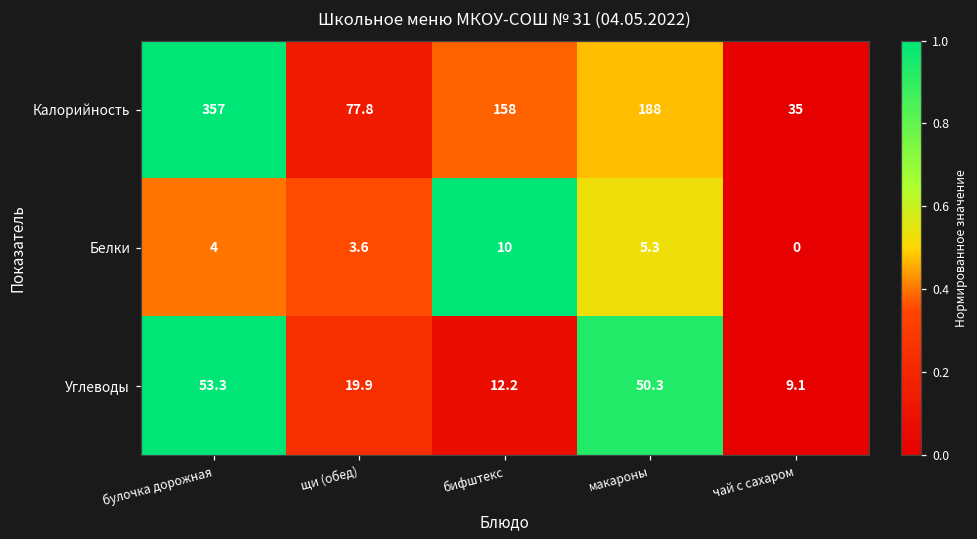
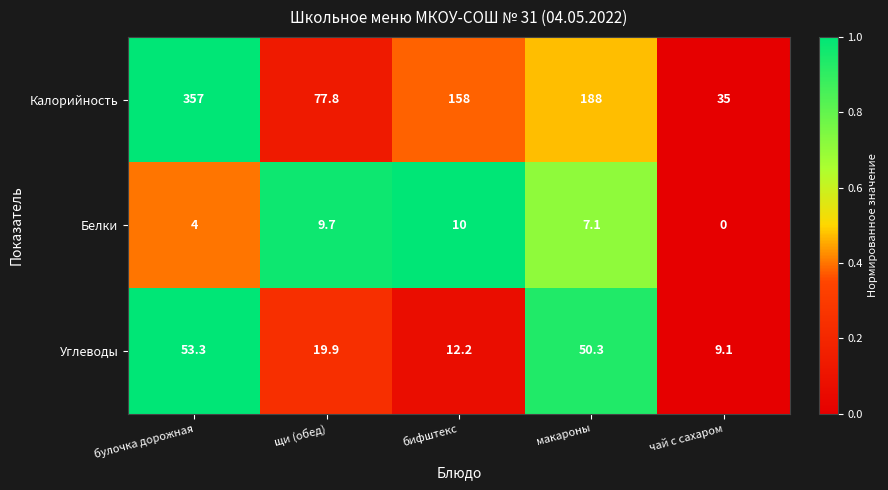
Белки, щи (обед): 3.6 -> 9.7
Белки, макароны: 5.3 -> 7.1
